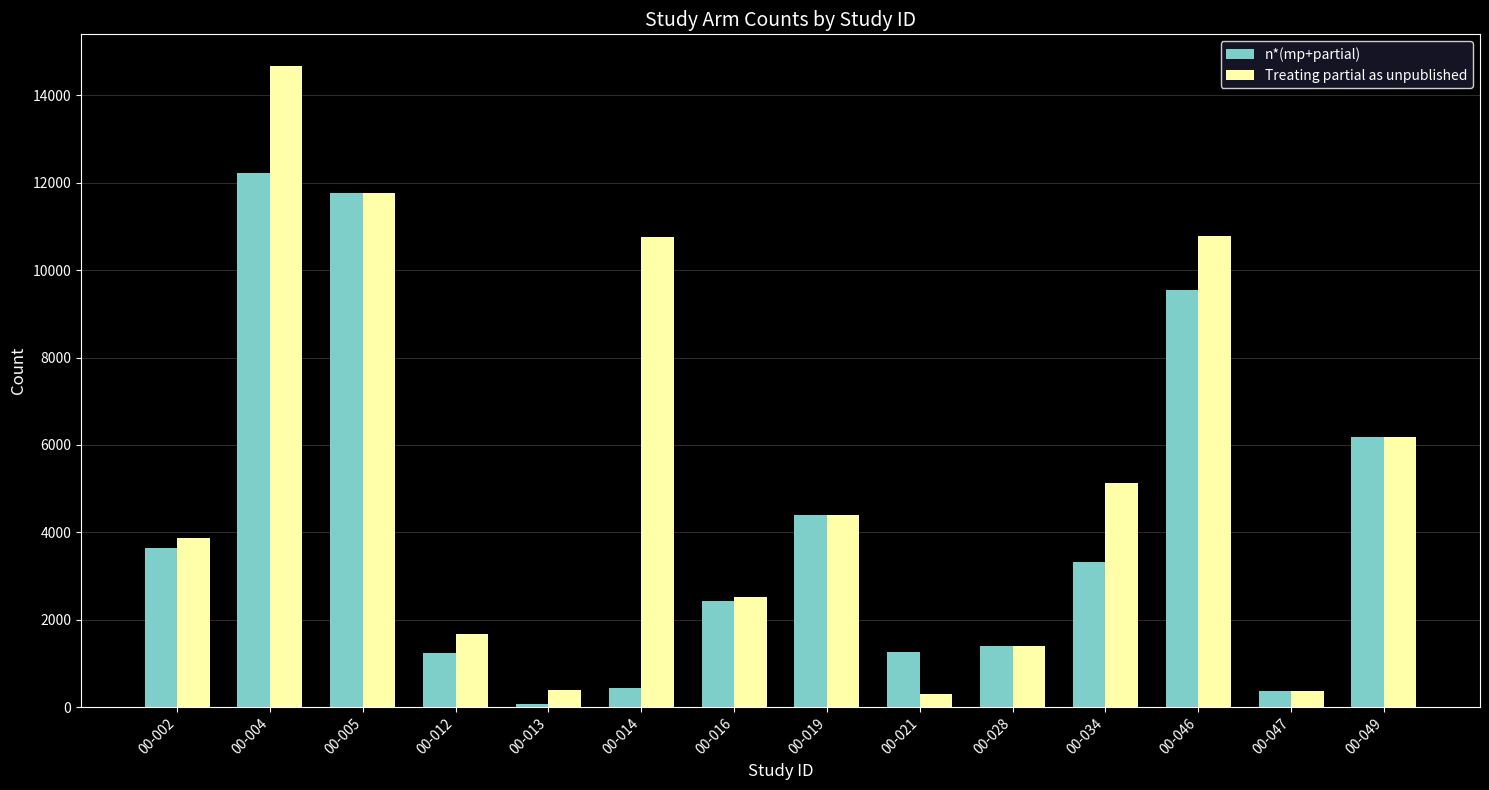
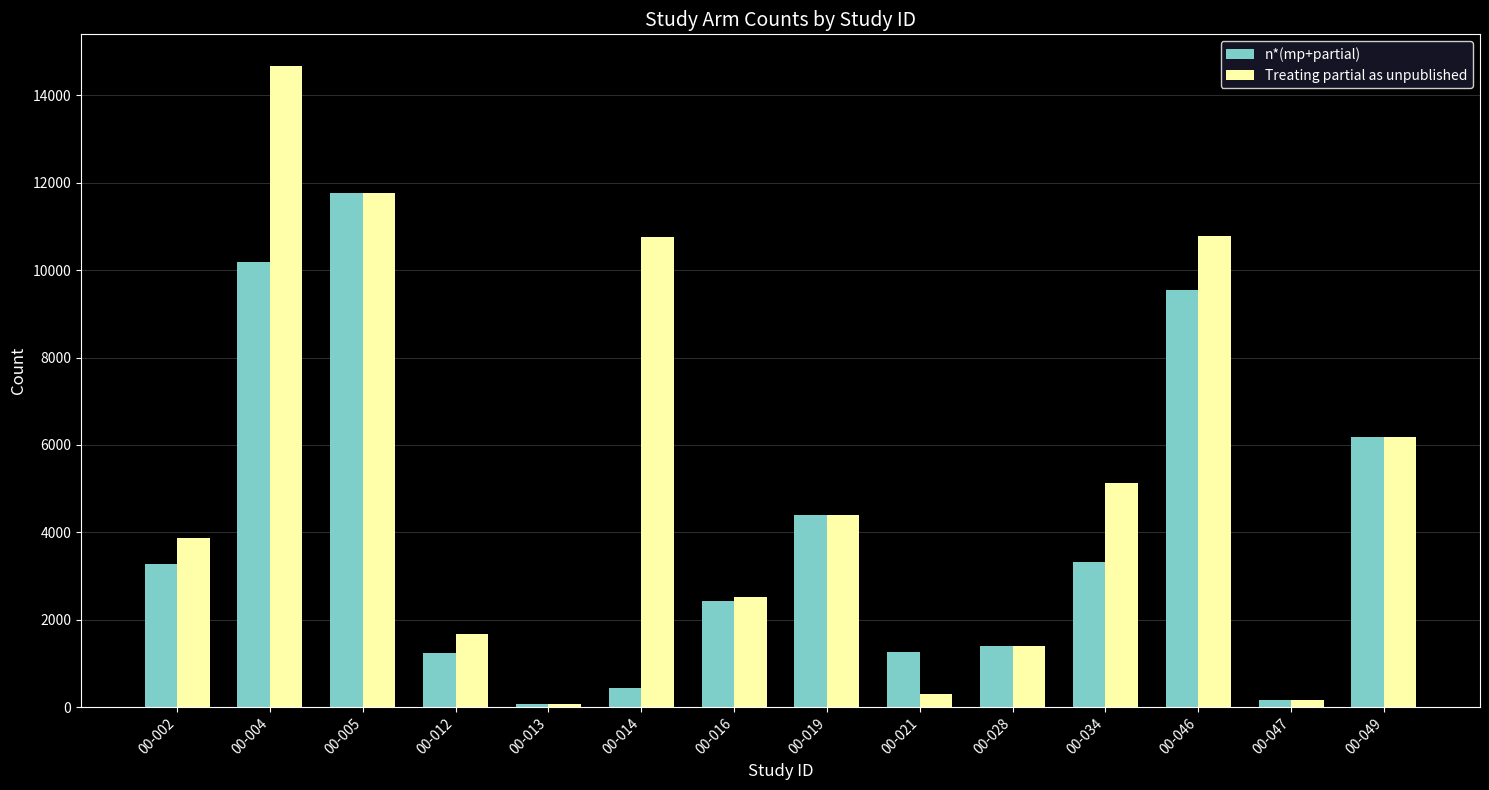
n*(mp+partial), 00-002: 3600 -> 3300
n*(mp+partial), 00-004: 12200 -> 10200
Treating partial as unpublished, 00-013: 400 -> 100
n*(mp+partial), 00-047: 400 -> 200
Treating partial as unpublished, 00-047: 400 -> 200
